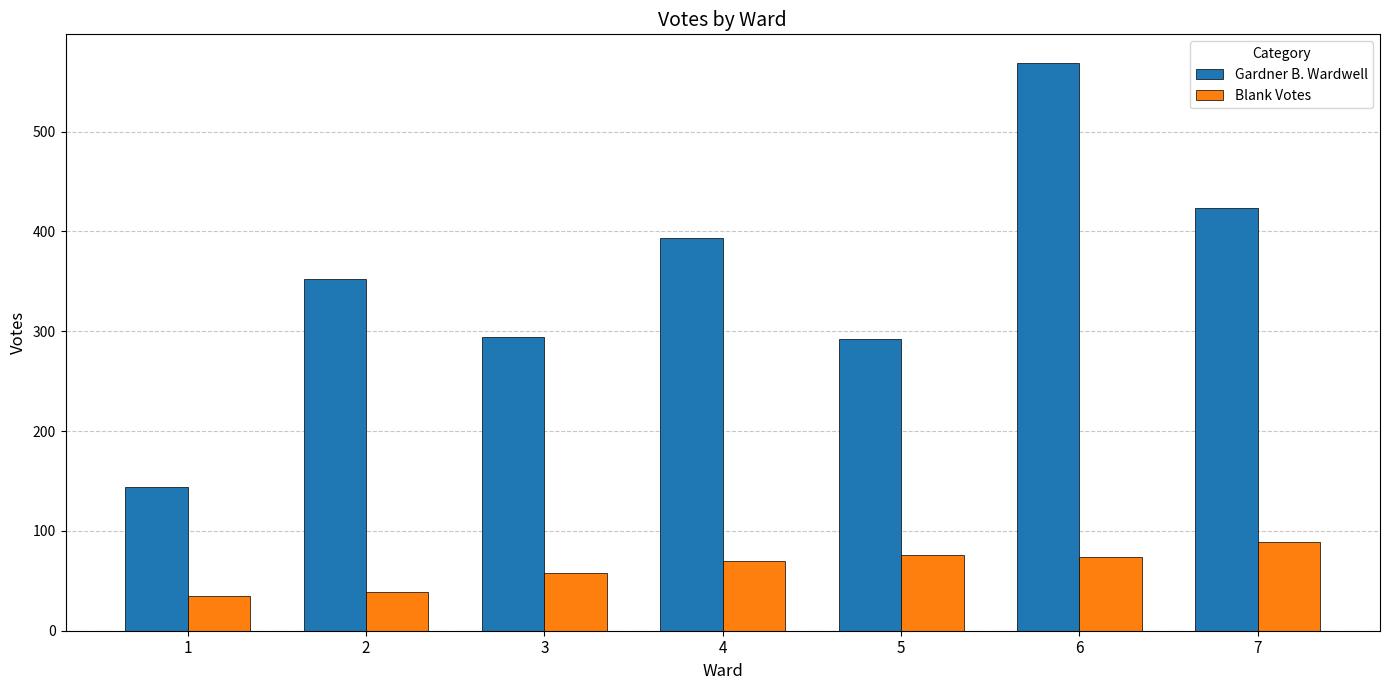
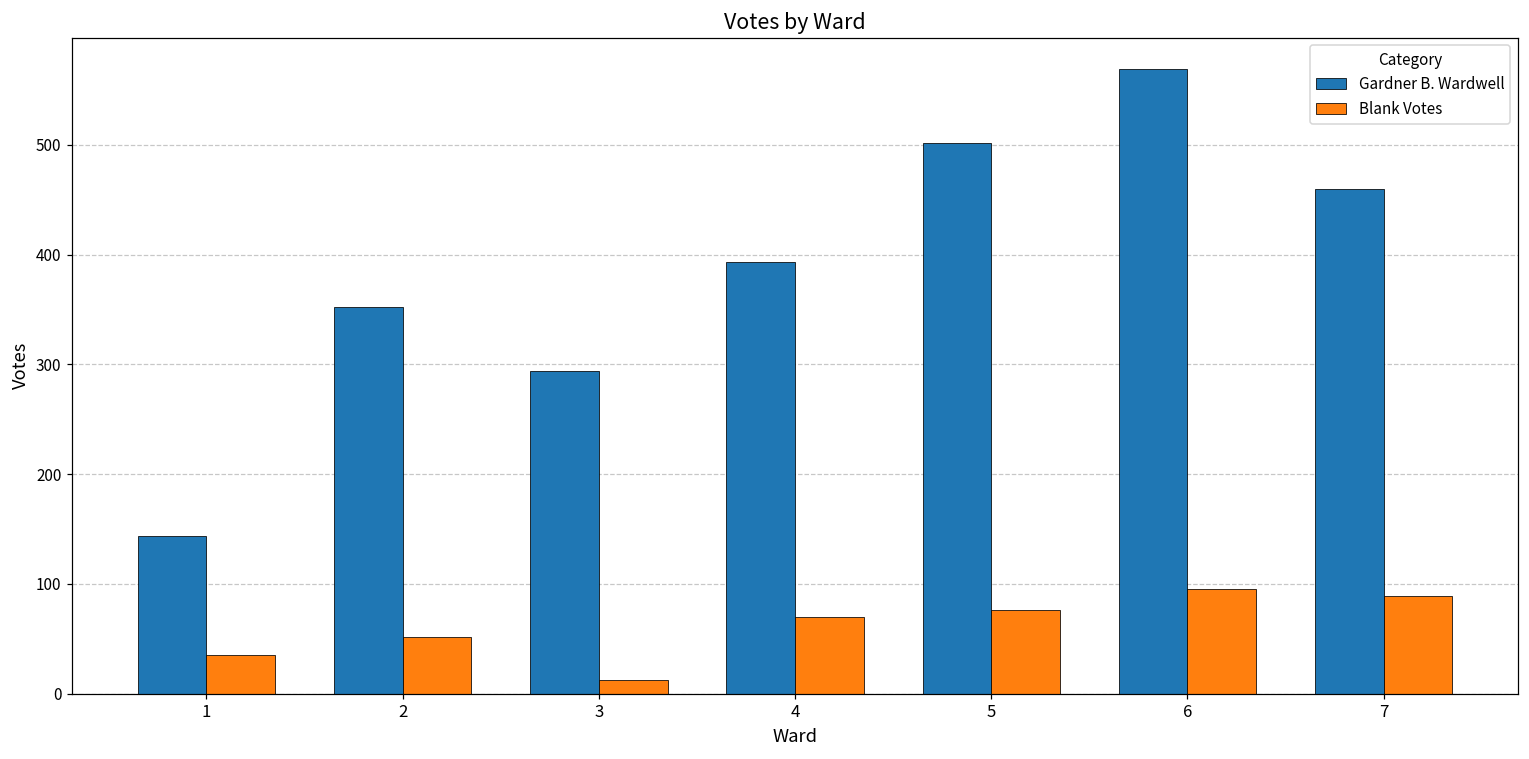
Blank Votes, 2: 40 -> 50
Blank Votes, 3: 60 -> 10
Gardner B. Wardwell, 5: 290 -> 500
Blank Votes, 6: 70 -> 100
Gardner B. Wardwell, 7: 420 -> 460
